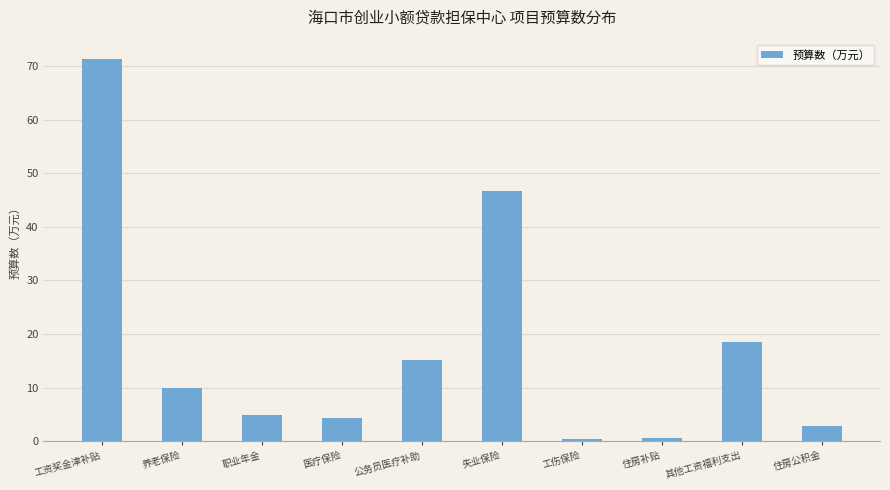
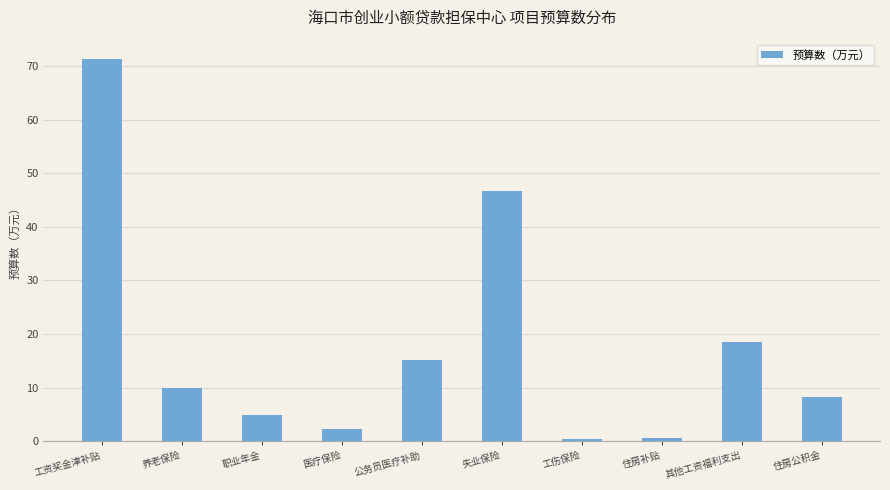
医疗保险: 4 -> 2
住房公积金: 3 -> 8
